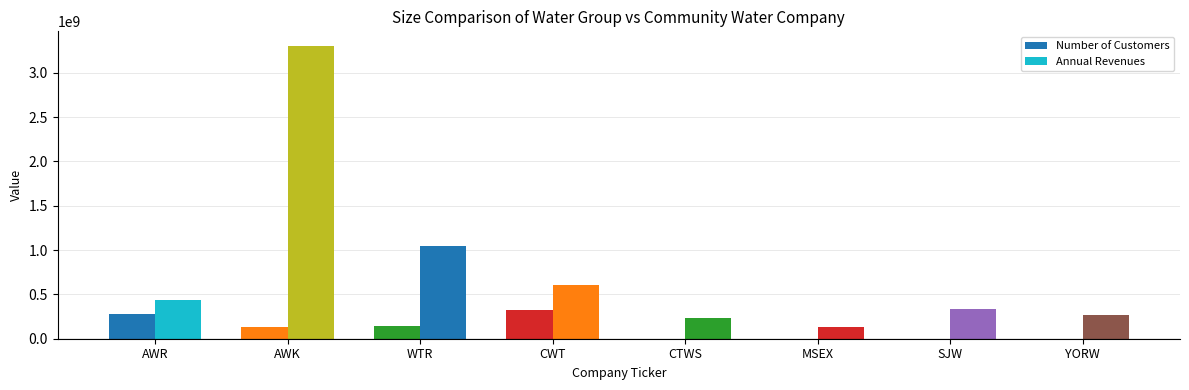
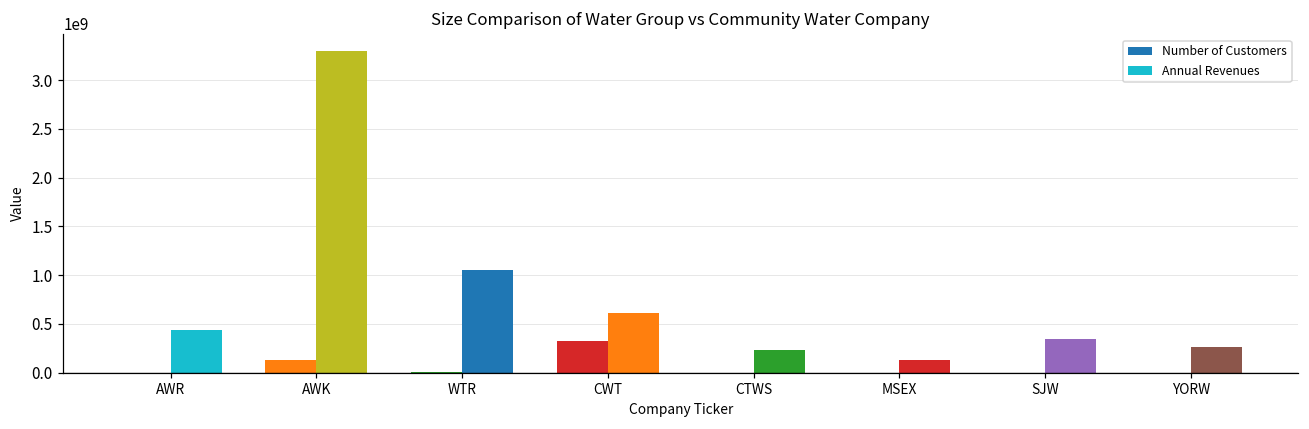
Number of Customers, AWR: 300000000 -> 0
Number of Customers, WTR: 100000000 -> 0
